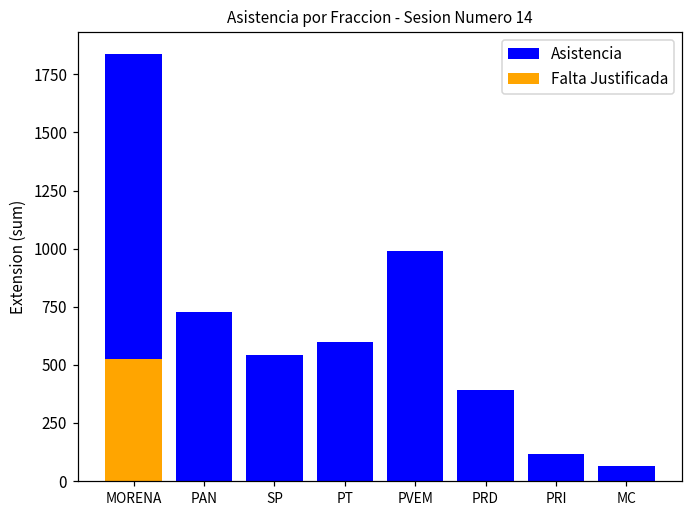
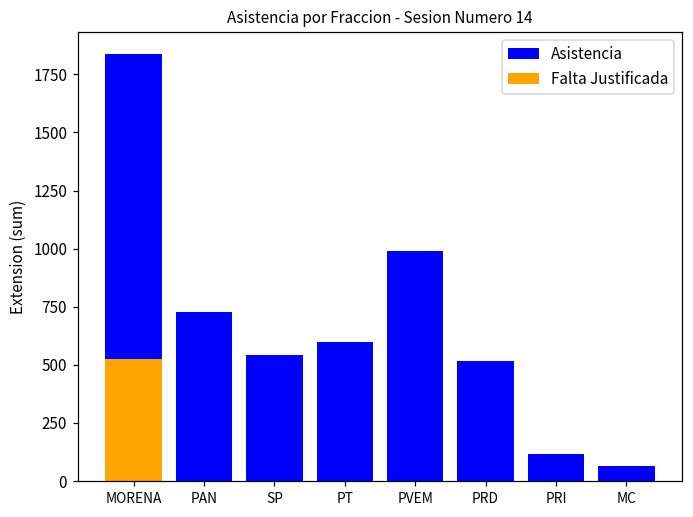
Asistencia, PRD: 390 -> 520
